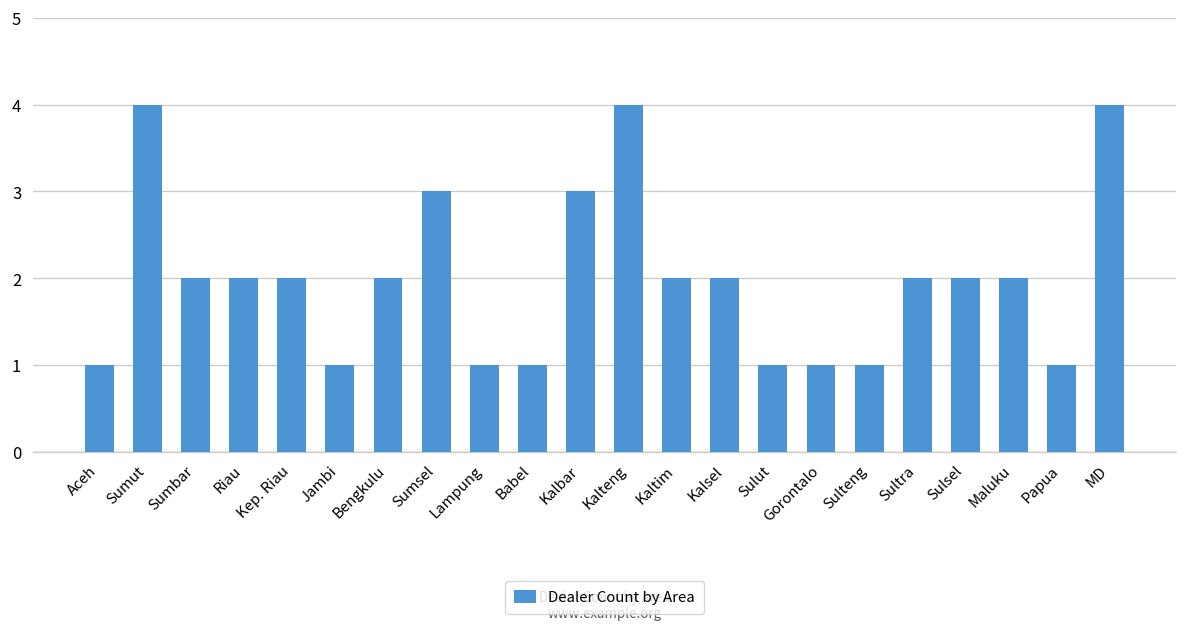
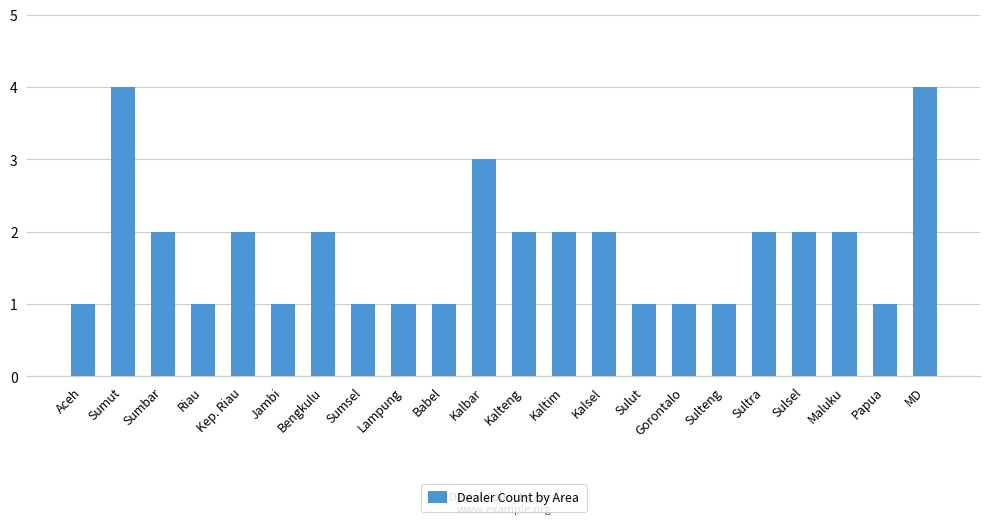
Riau: 2 -> 1
Sumsel: 3 -> 1
Kalteng: 4 -> 2
